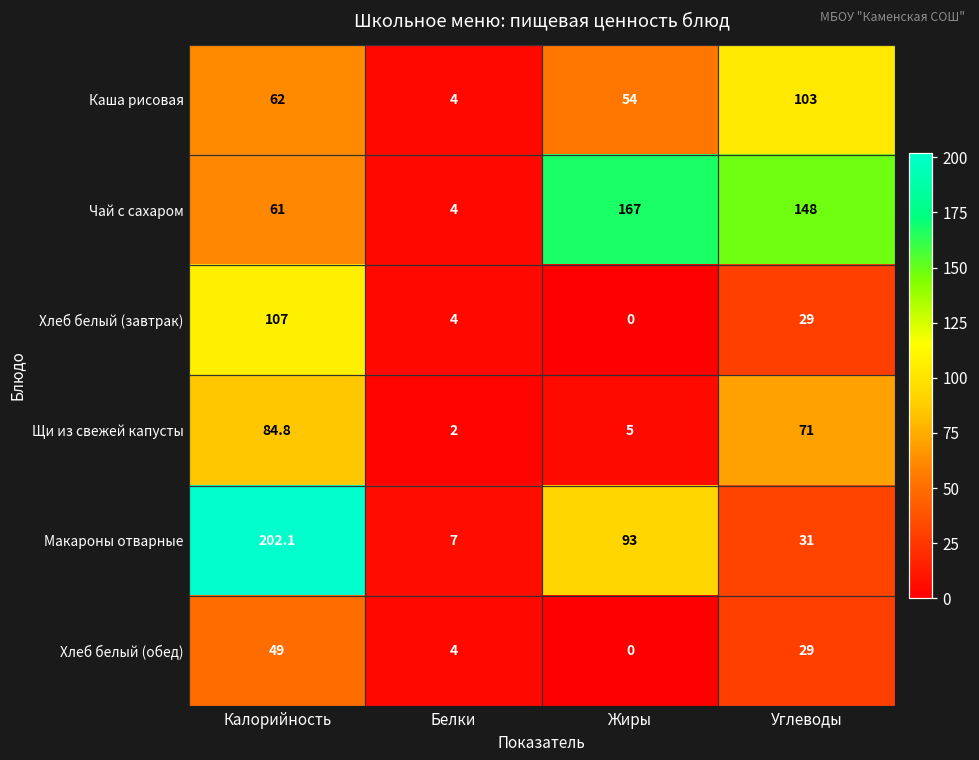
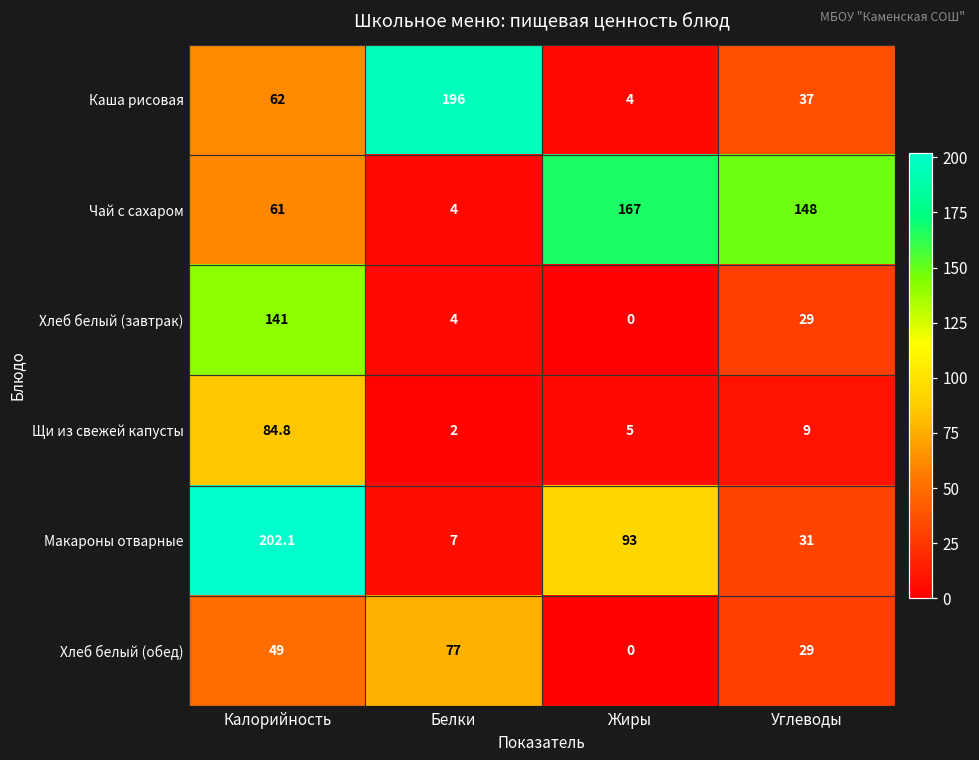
Каша рисовая, Белки: 4 -> 196
Каша рисовая, Жиры: 54 -> 4
Каша рисовая, Углеводы: 103 -> 37
Хлеб белый (завтрак), Калорийность: 107 -> 141
Щи из свежей капусты, Углеводы: 71 -> 9
Хлеб белый (обед), Белки: 4 -> 77
